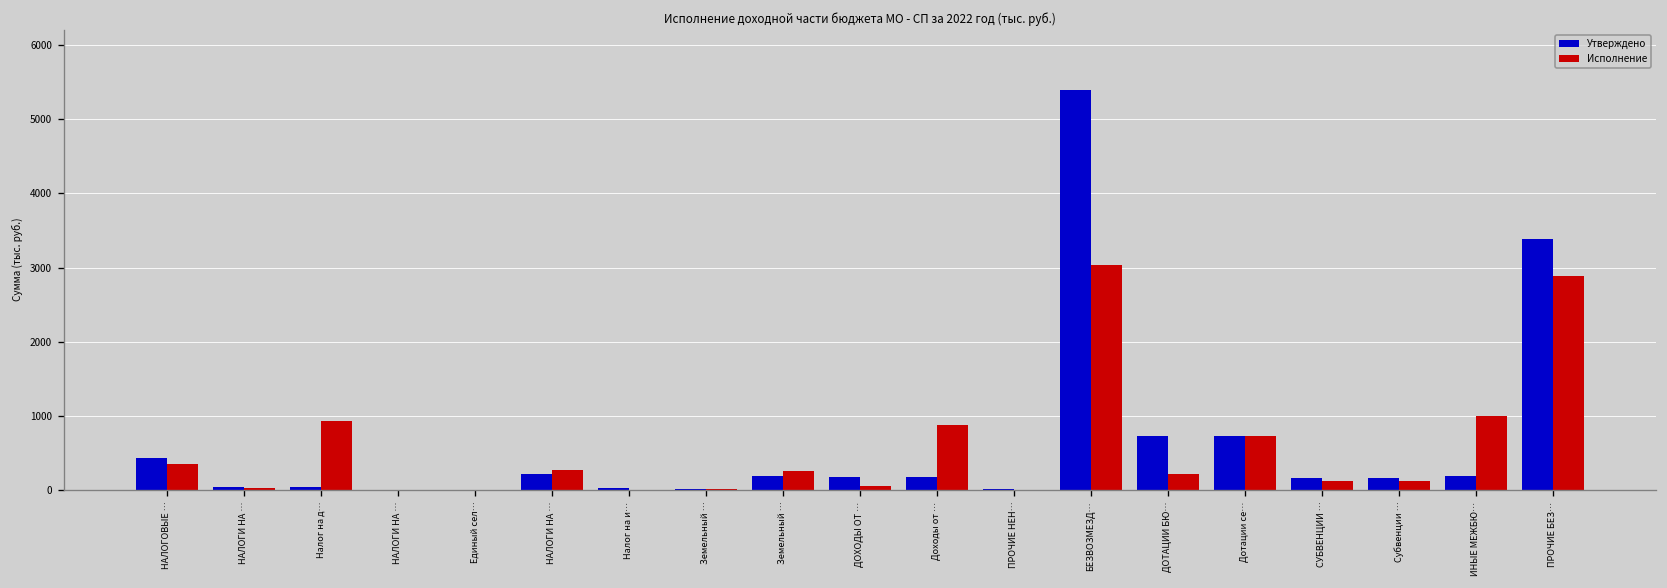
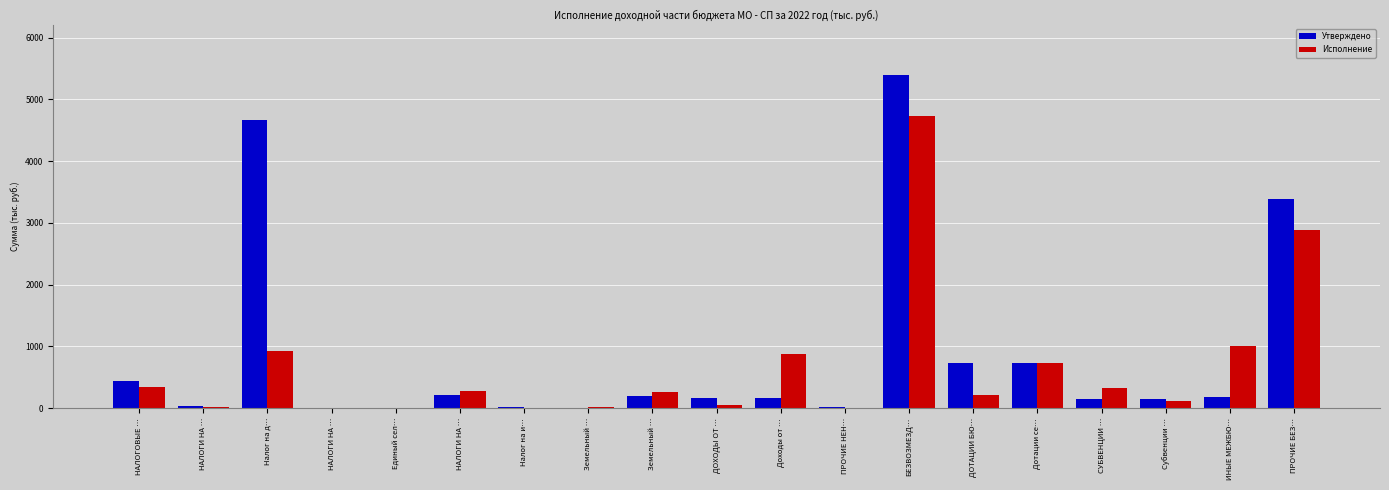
Утверждено, Налог на д…: 0 -> 4700
Исполнение, БЕЗВОЗМЕЗД…: 3000 -> 4700
Исполнение, СУБВЕНЦИИ …: 100 -> 300
